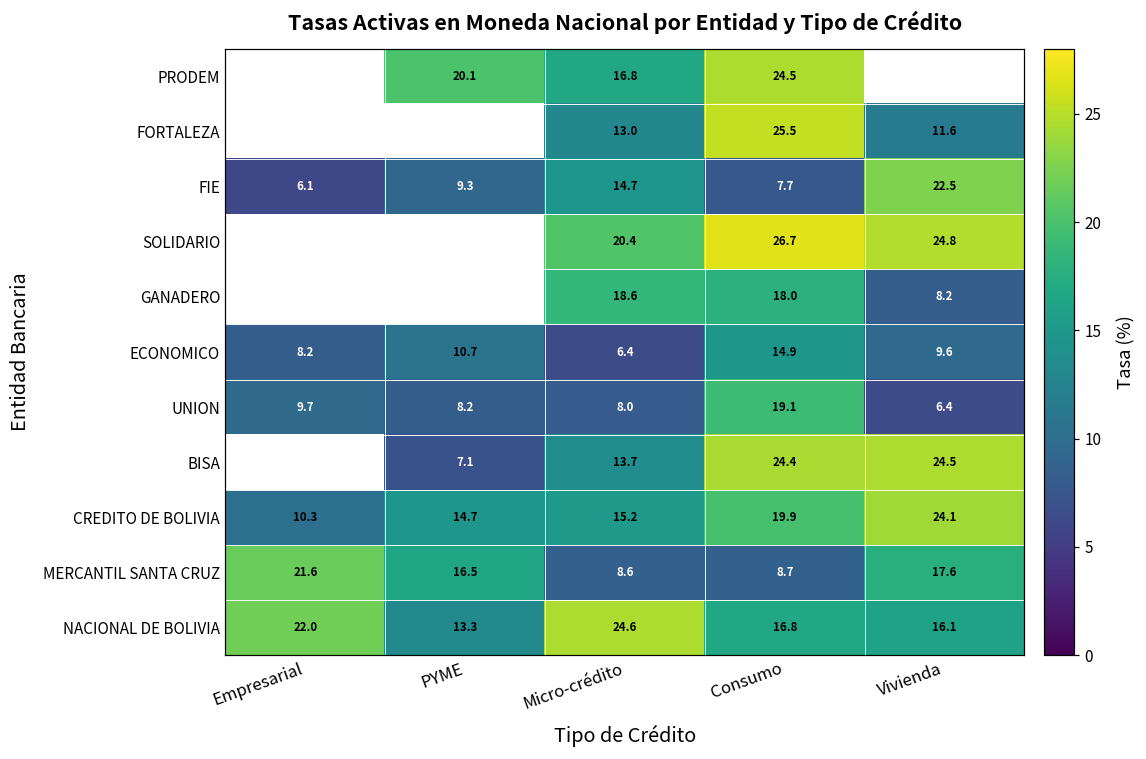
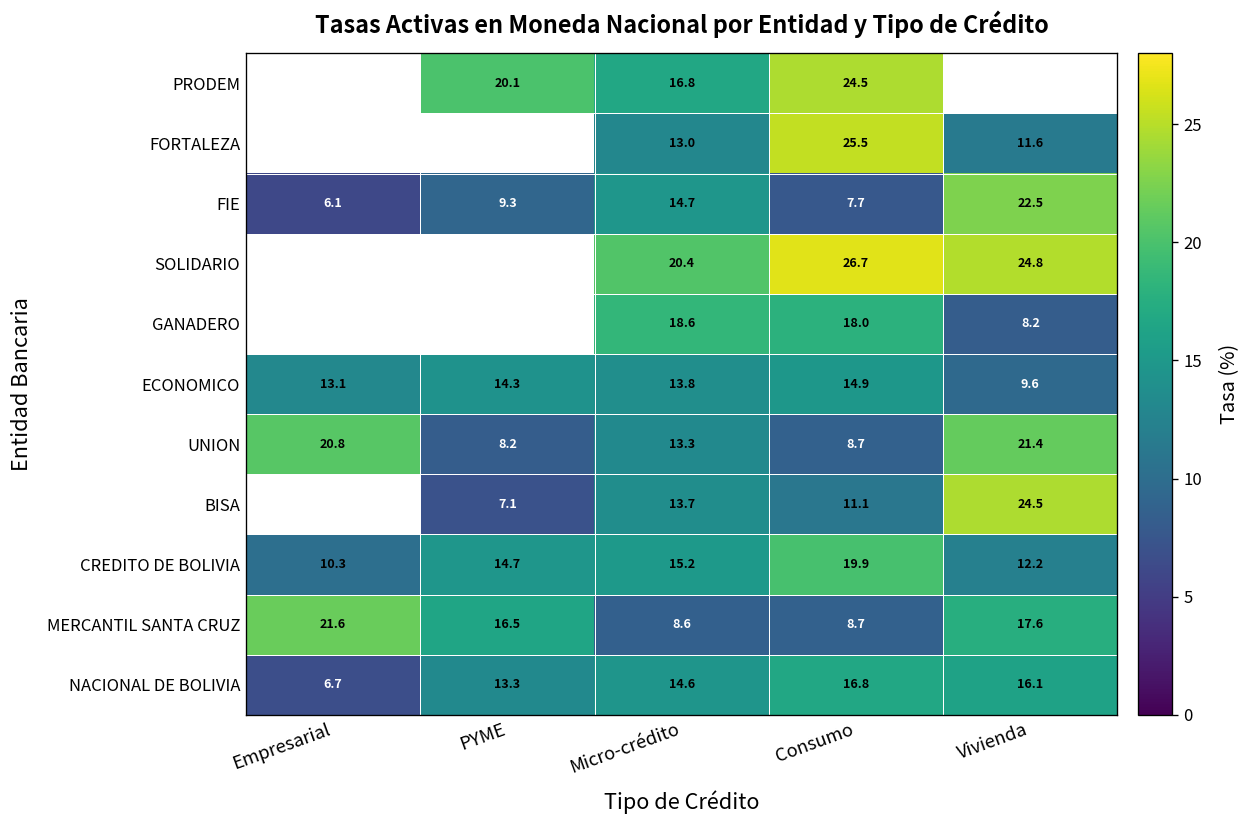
ECONOMICO, Empresarial: 8.2 -> 13.1
ECONOMICO, PYME: 10.7 -> 14.3
ECONOMICO, Micro-crédito: 6.4 -> 13.8
UNION, Empresarial: 9.7 -> 20.8
UNION, Micro-crédito: 8.0 -> 13.3
UNION, Consumo: 19.1 -> 8.7
UNION, Vivienda: 6.4 -> 21.4
BISA, Consumo: 24.4 -> 11.1
CREDITO DE BOLIVIA, Vivienda: 24.1 -> 12.2
NACIONAL DE BOLIVIA, Empresarial: 22.0 -> 6.7
NACIONAL DE BOLIVIA, Micro-crédito: 24.6 -> 14.6
